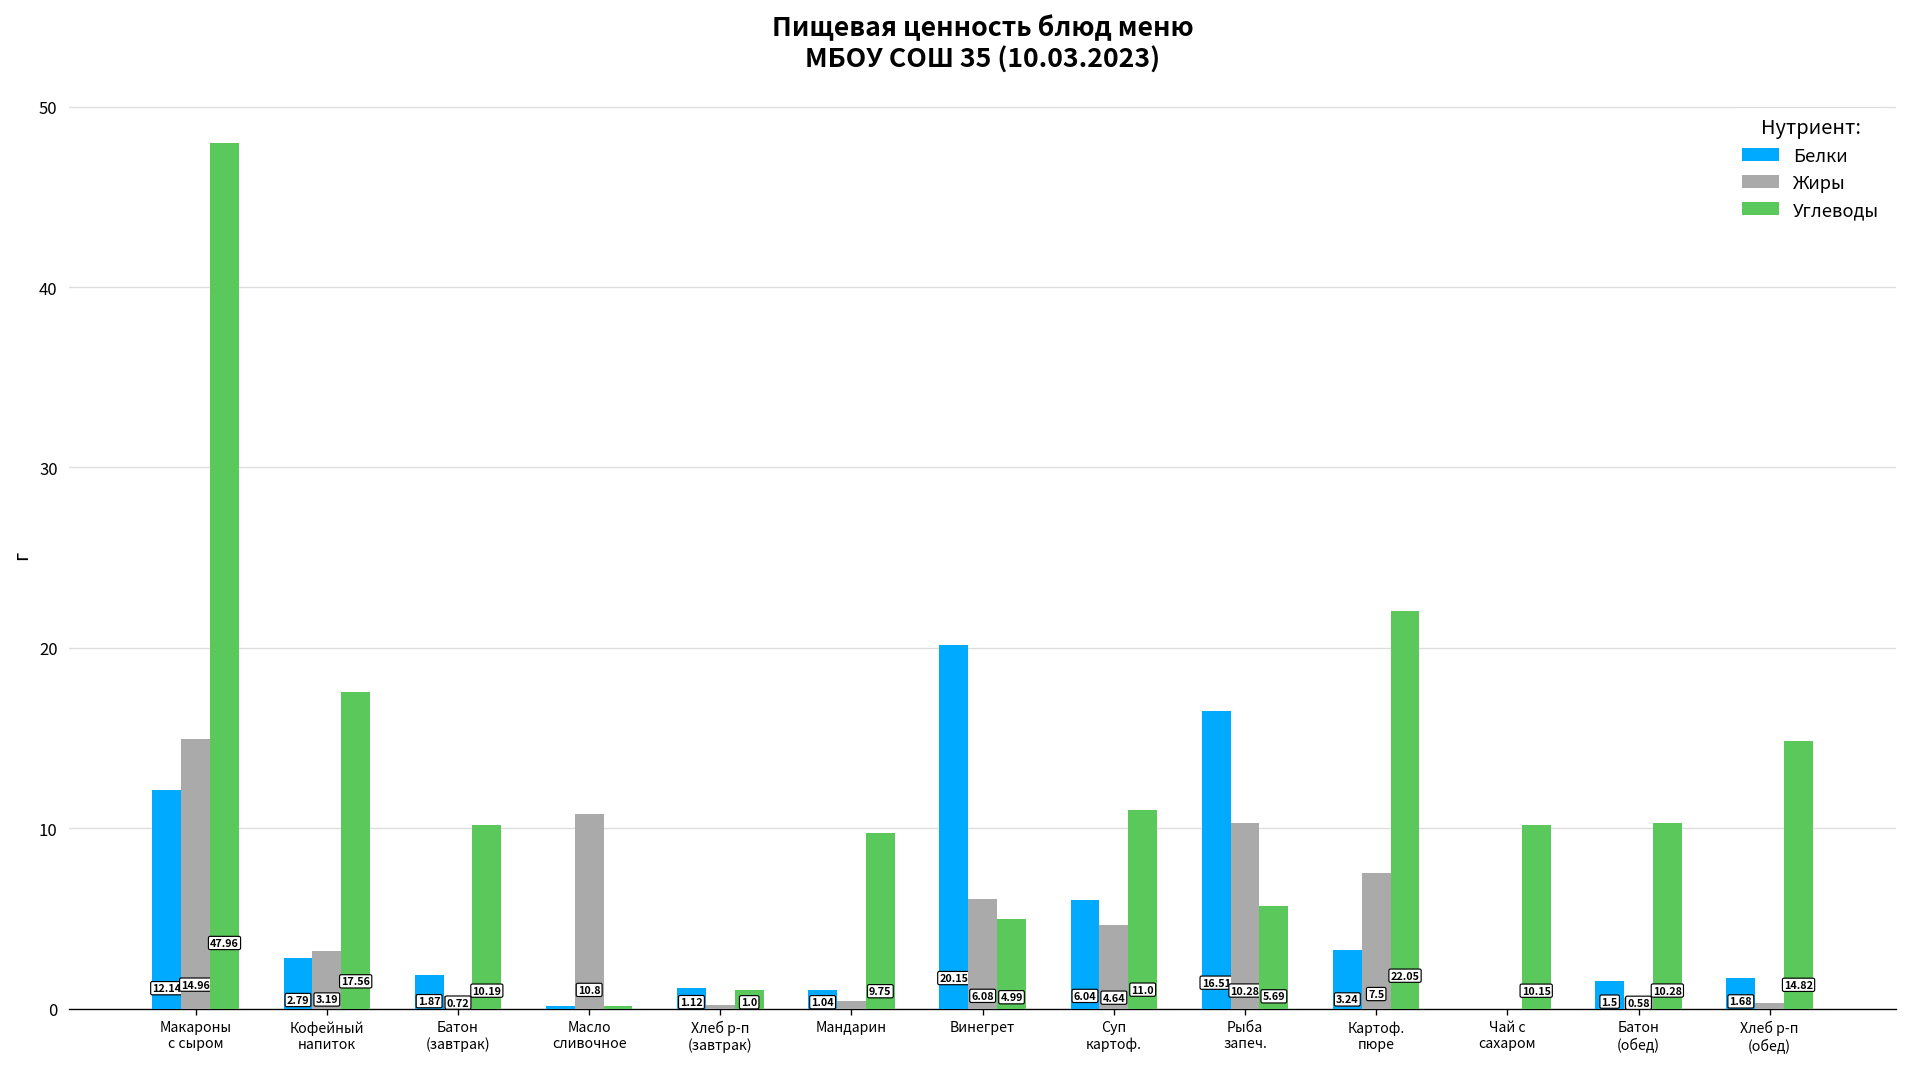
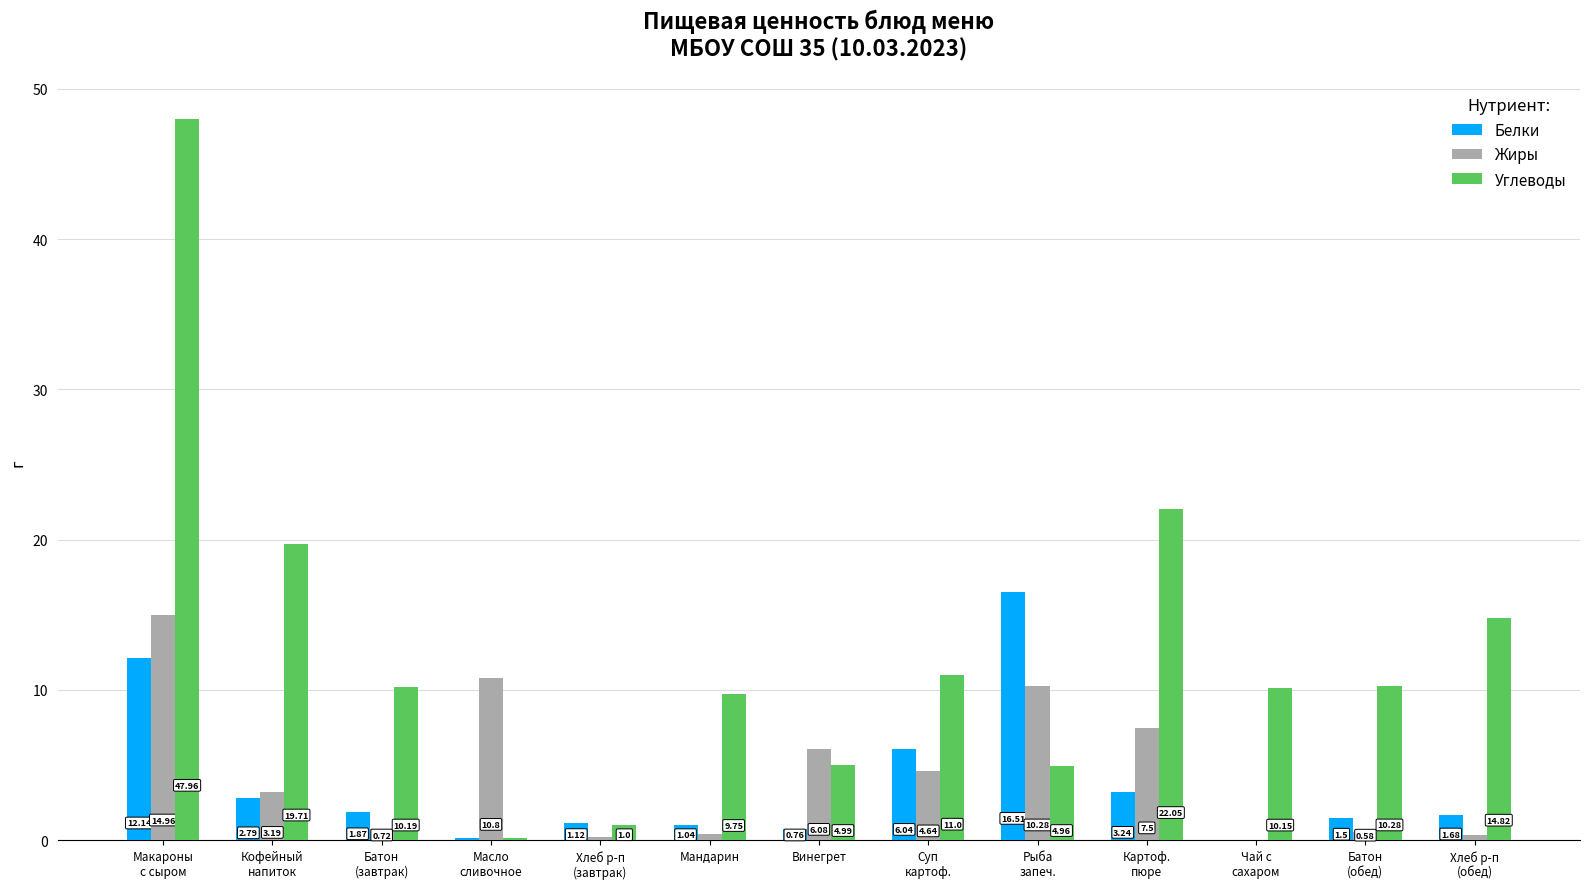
Углеводы, Кофейный напиток: 17.56 -> 19.71
Белки, Винегрет: 20.15 -> 0.76
Углеводы, Рыба запеч.: 5.69 -> 4.96
